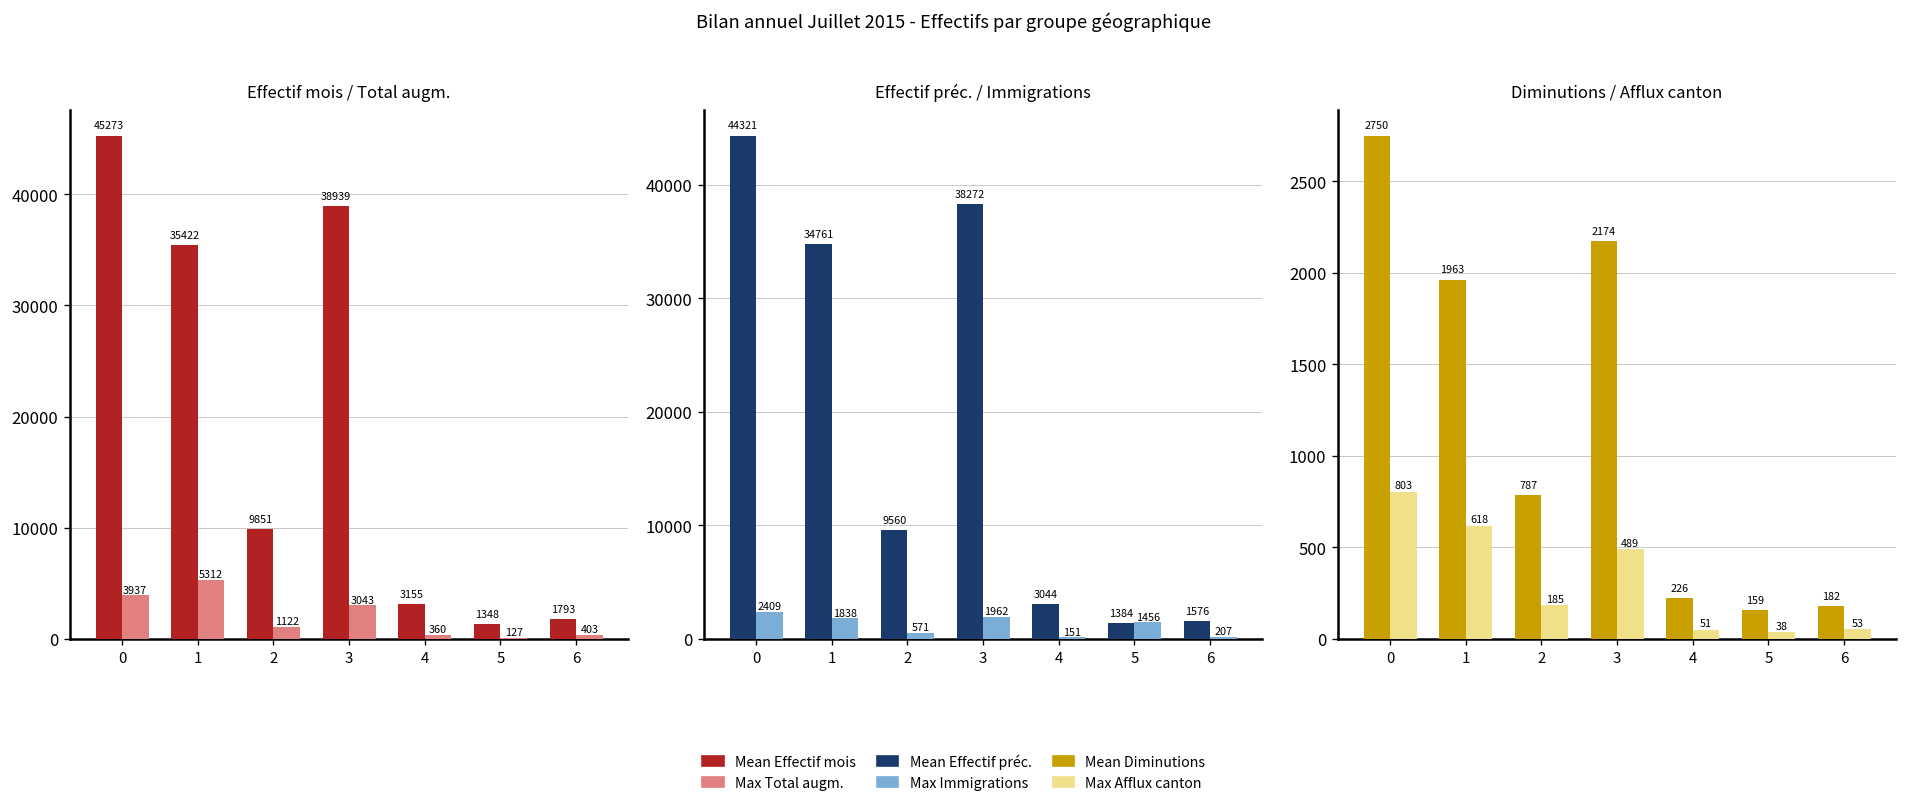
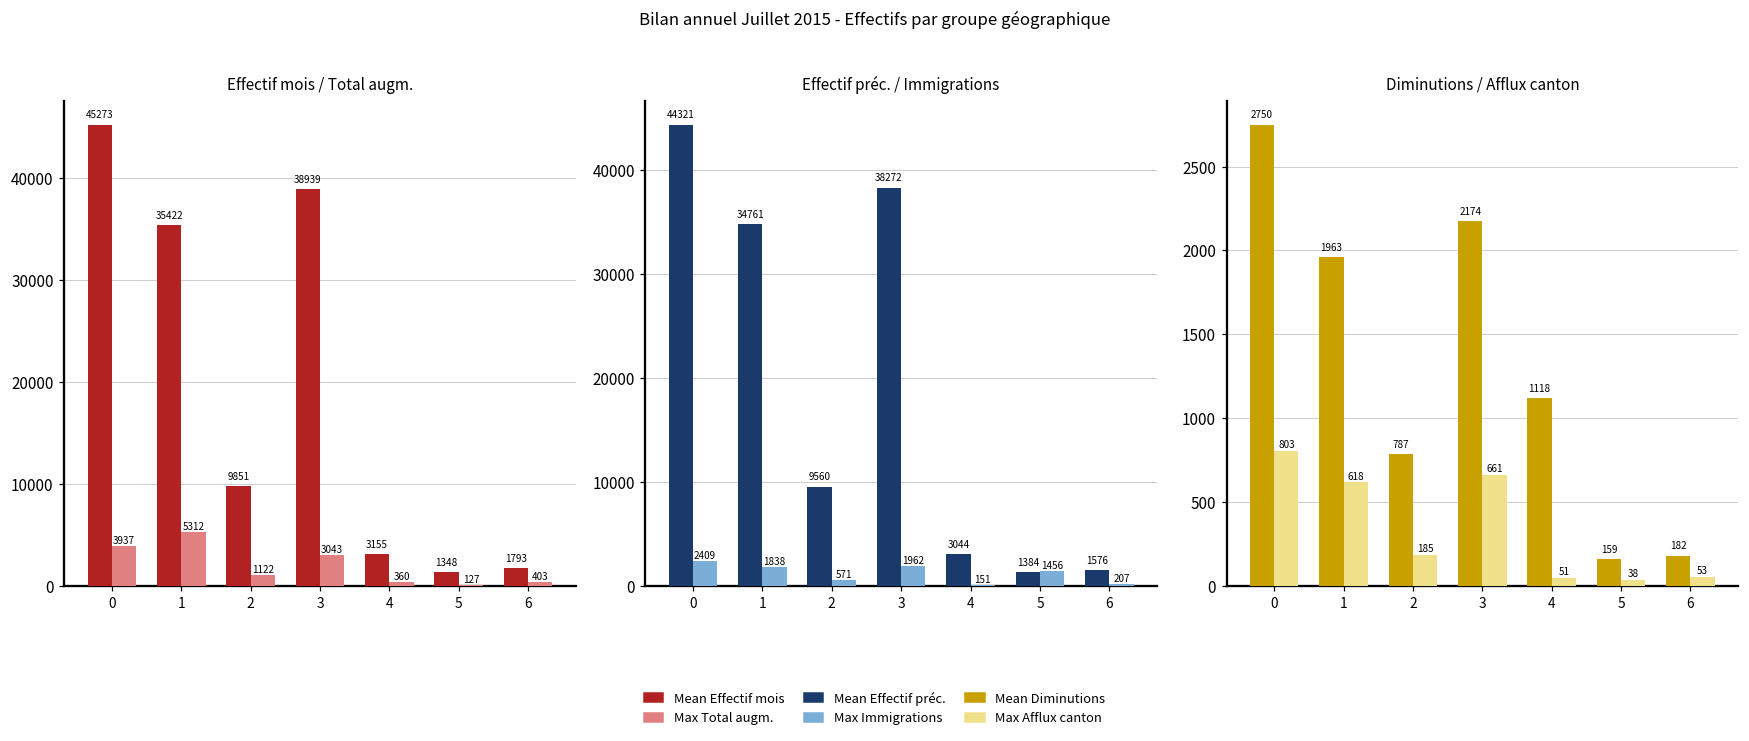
Diminutions / Afflux canton, Max Afflux canton, 3: 489 -> 661
Diminutions / Afflux canton, Mean Diminutions, 4: 226 -> 1118
